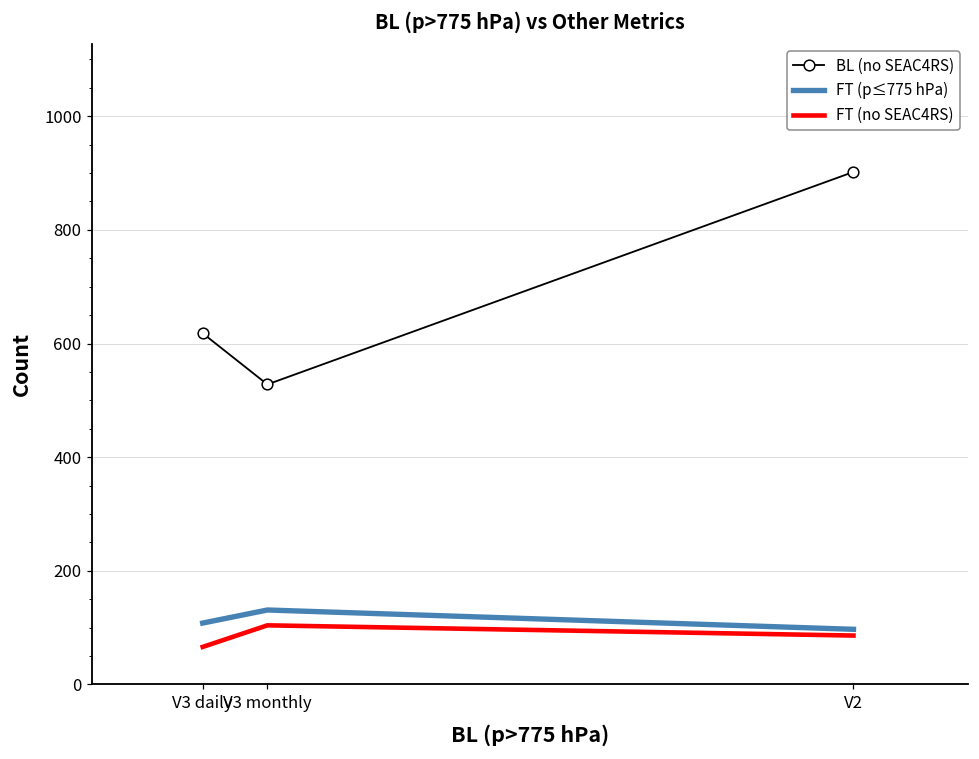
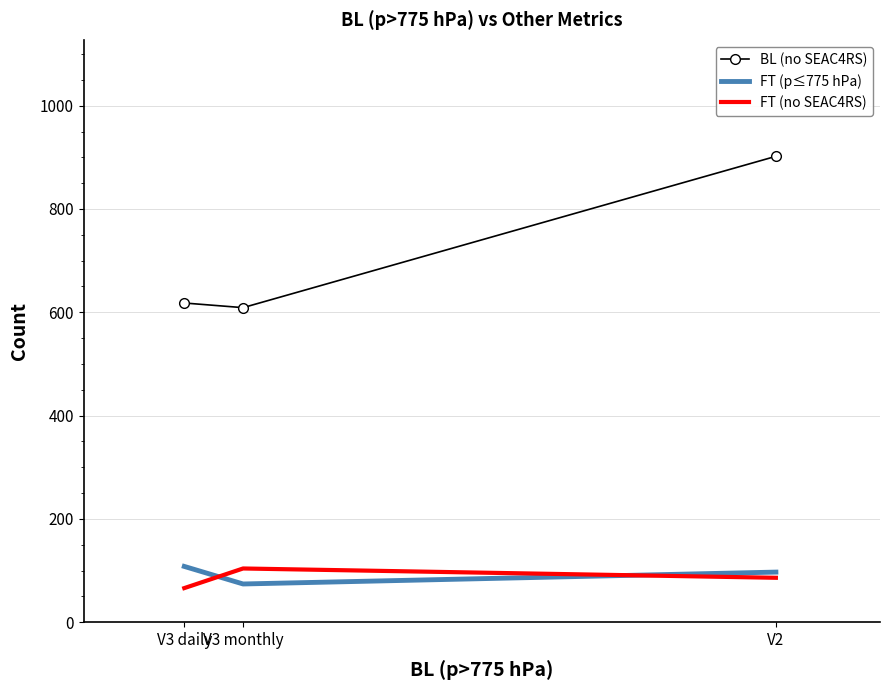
BL (no SEAC4RS), V3 monthly: 530 -> 610
FT (p≤775 hPa), V3 monthly: 130 -> 70
